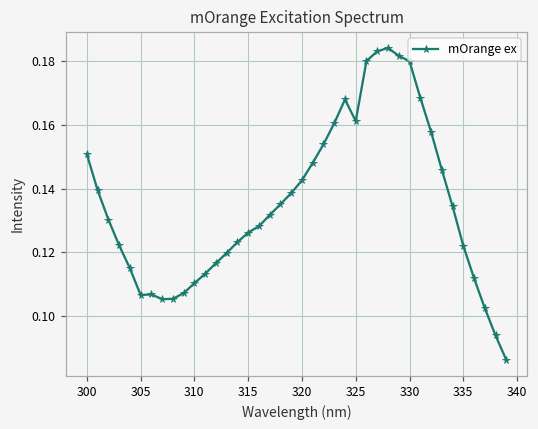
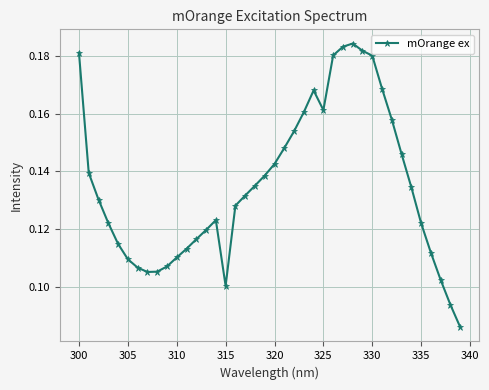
300: 0.151 -> 0.181
305: 0.107 -> 0.110
315: 0.126 -> 0.101
